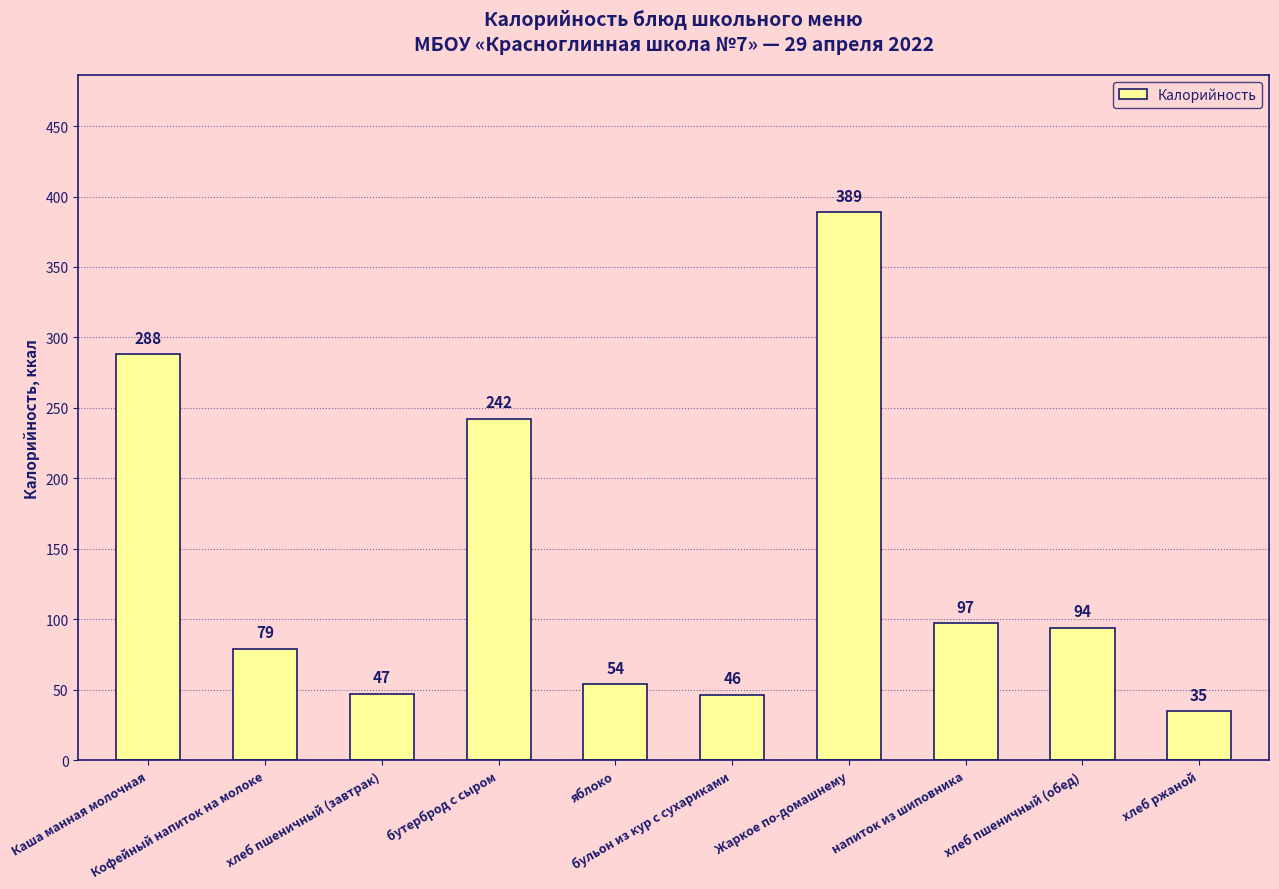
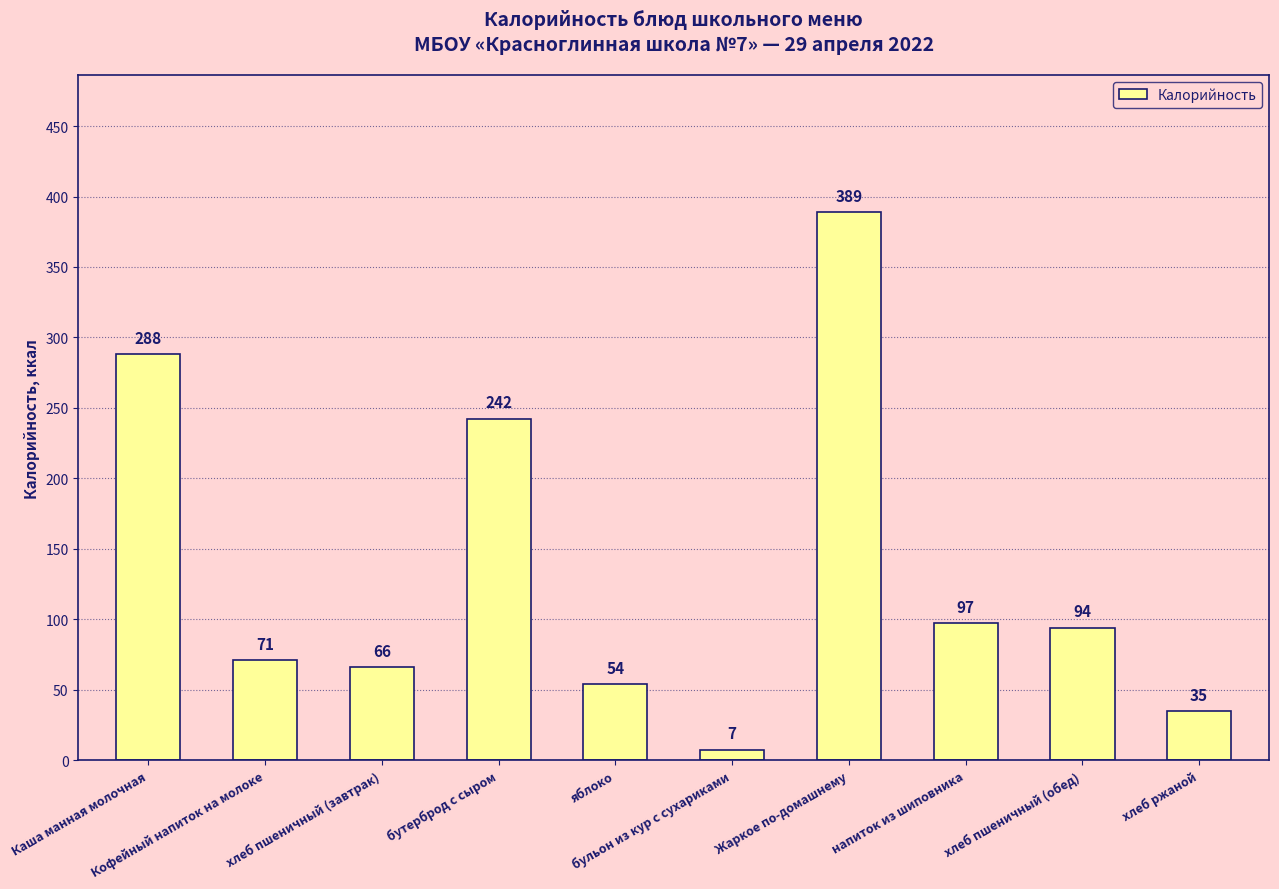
Кофейный напиток на молоке: 79 -> 71
хлеб пшеничный (завтрак): 47 -> 66
бульон из кур с сухариками: 46 -> 7
